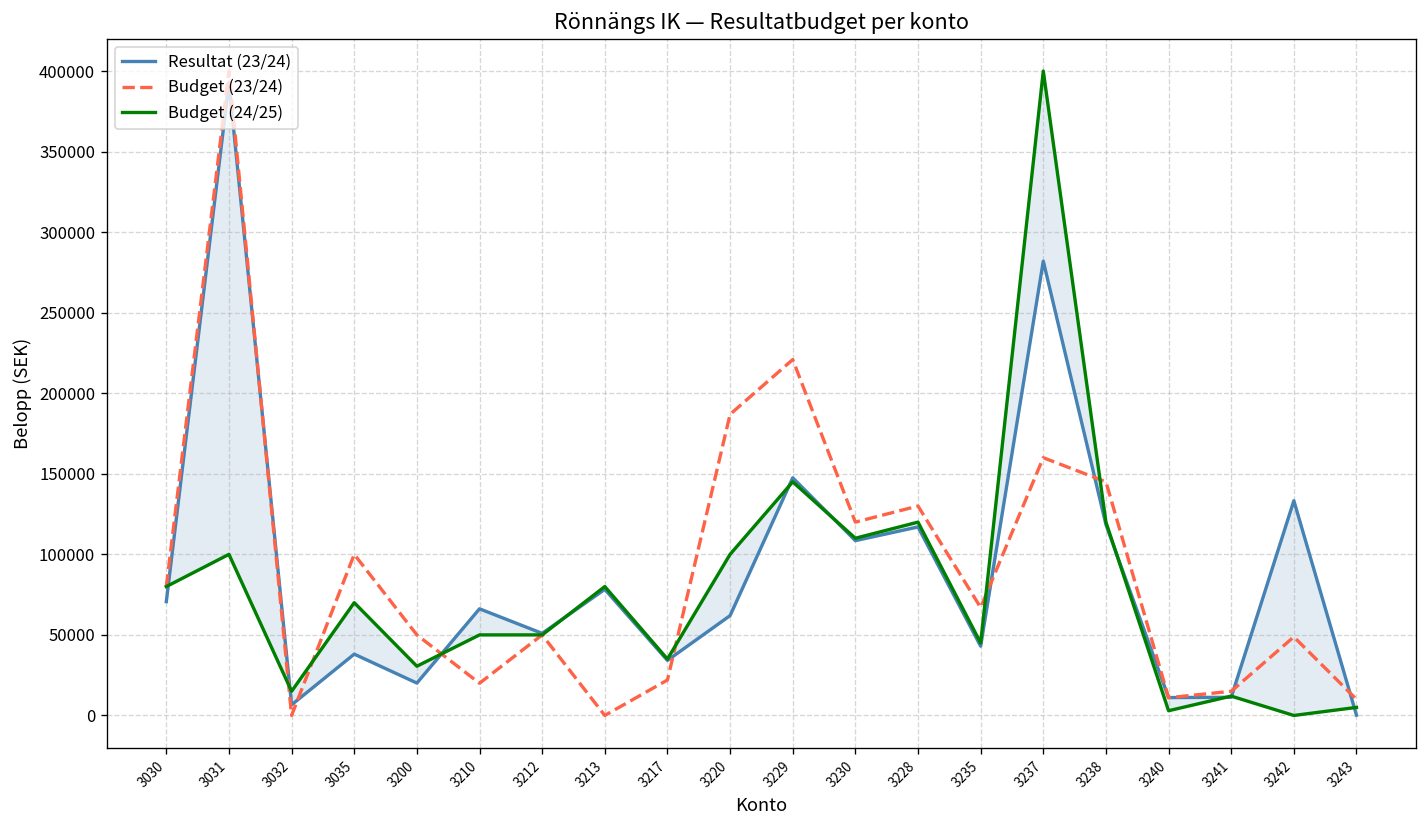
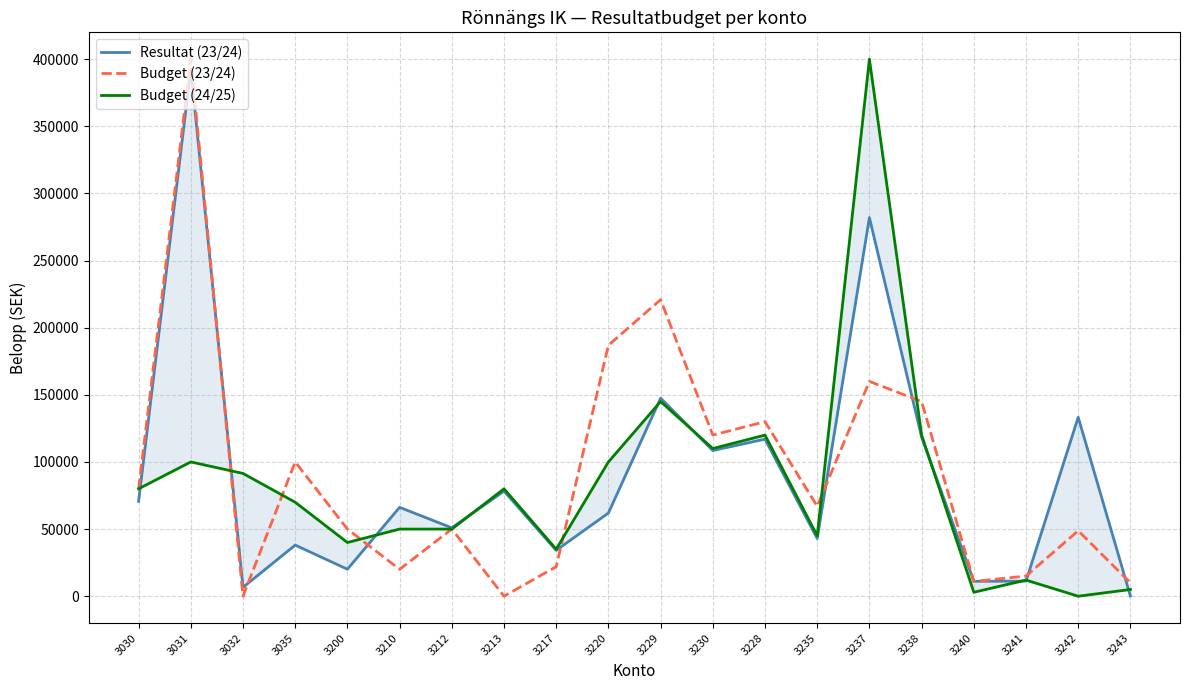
Budget (24/25), 3032: 15000 -> 91000
Budget (24/25), 3200: 31000 -> 40000
